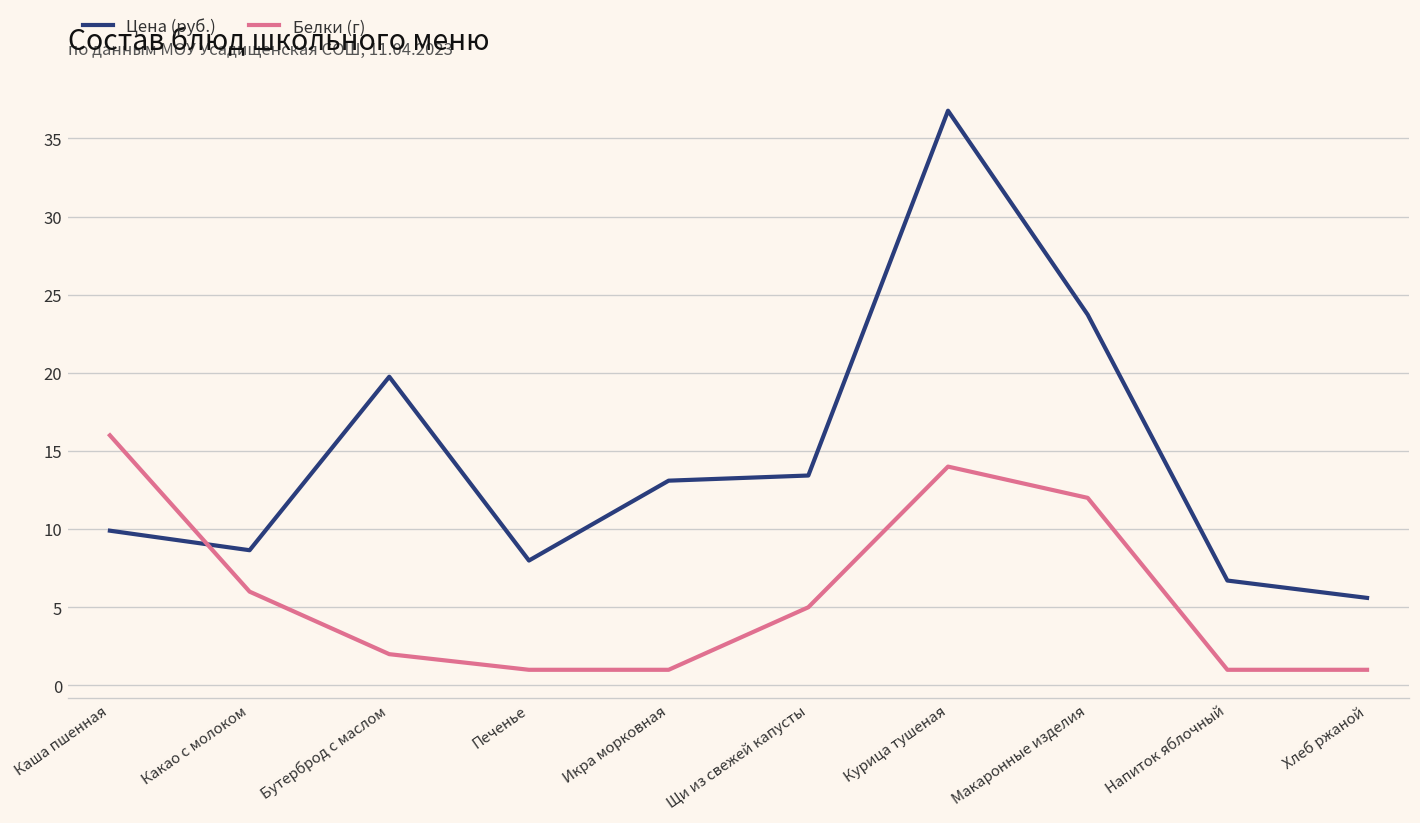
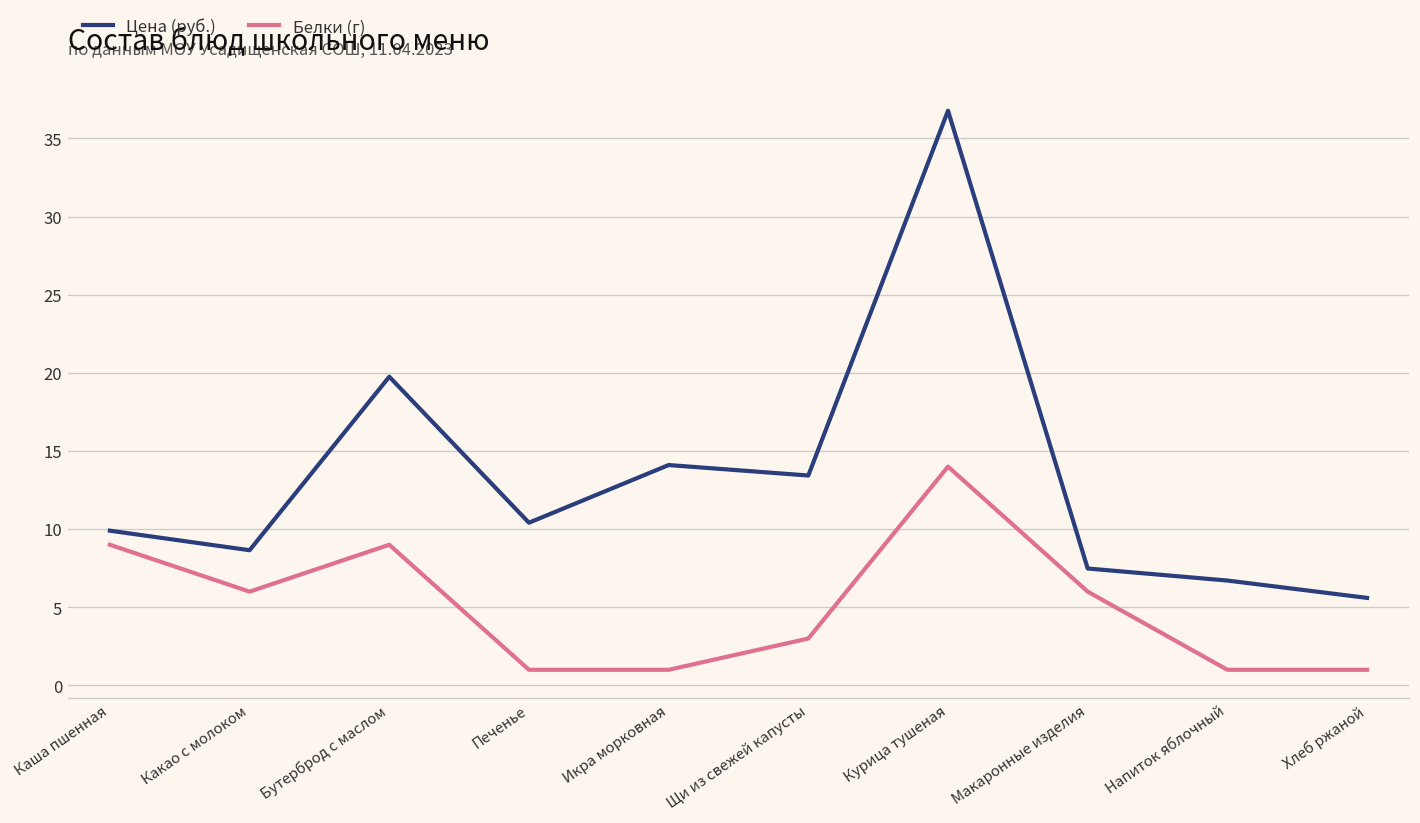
Белки (г), Каша пшенная: 16 -> 9
Белки (г), Бутерброд с маслом: 2 -> 9
Цена (руб.), Печенье: 8.0 -> 10.4
Цена (руб.), Икра морковная: 13.1 -> 14.1
Белки (г), Щи из свежей капусты: 5 -> 3
Цена (руб.), Макаронные изделия: 23.7 -> 7.5
Белки (г), Макаронные изделия: 12 -> 6
